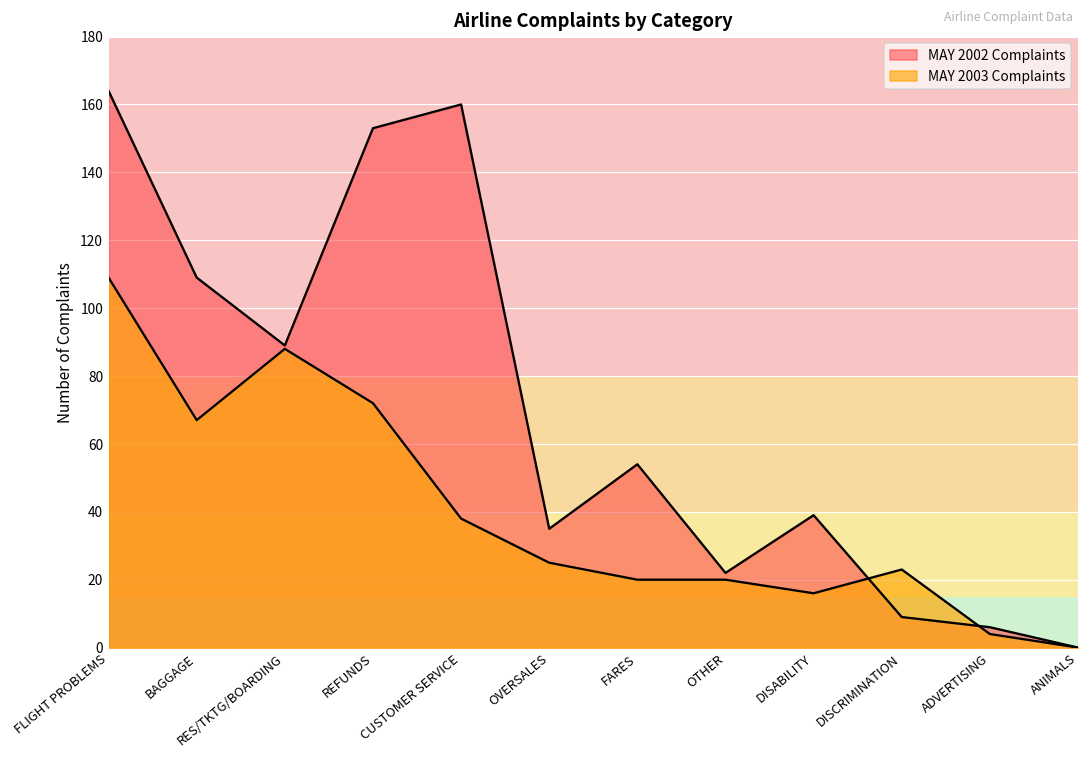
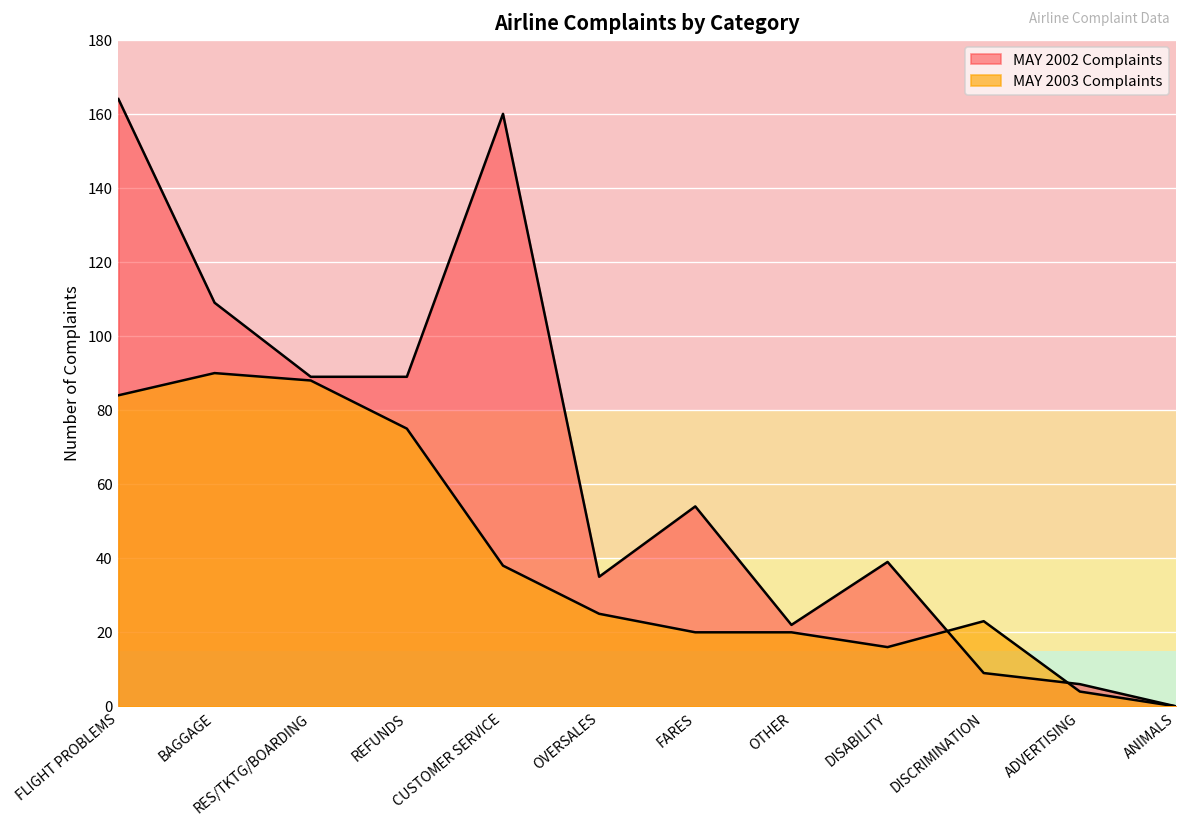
MAY 2003 Complaints, FLIGHT PROBLEMS: 109 -> 84
MAY 2003 Complaints, BAGGAGE: 67 -> 90
MAY 2002 Complaints, REFUNDS: 153 -> 89
MAY 2003 Complaints, REFUNDS: 72 -> 75
